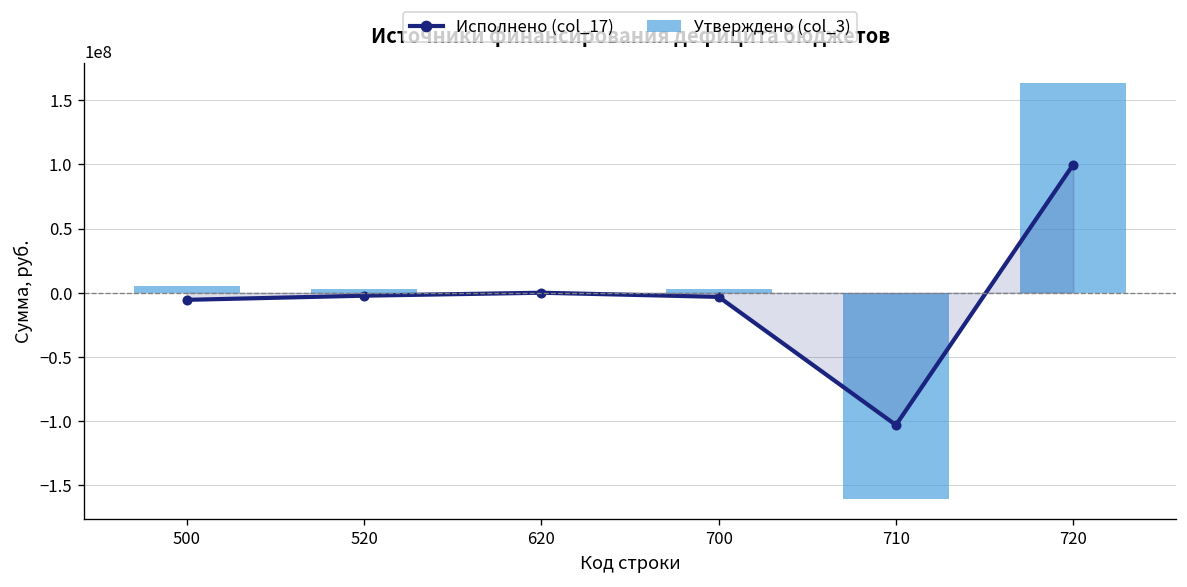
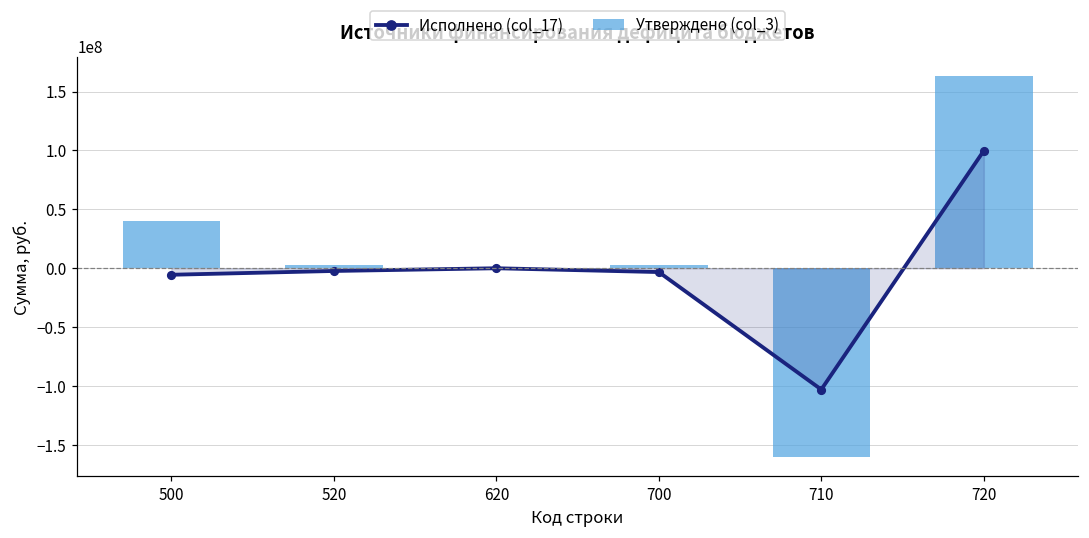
Утверждено (col_3), 500: 5000000 -> 40000000
